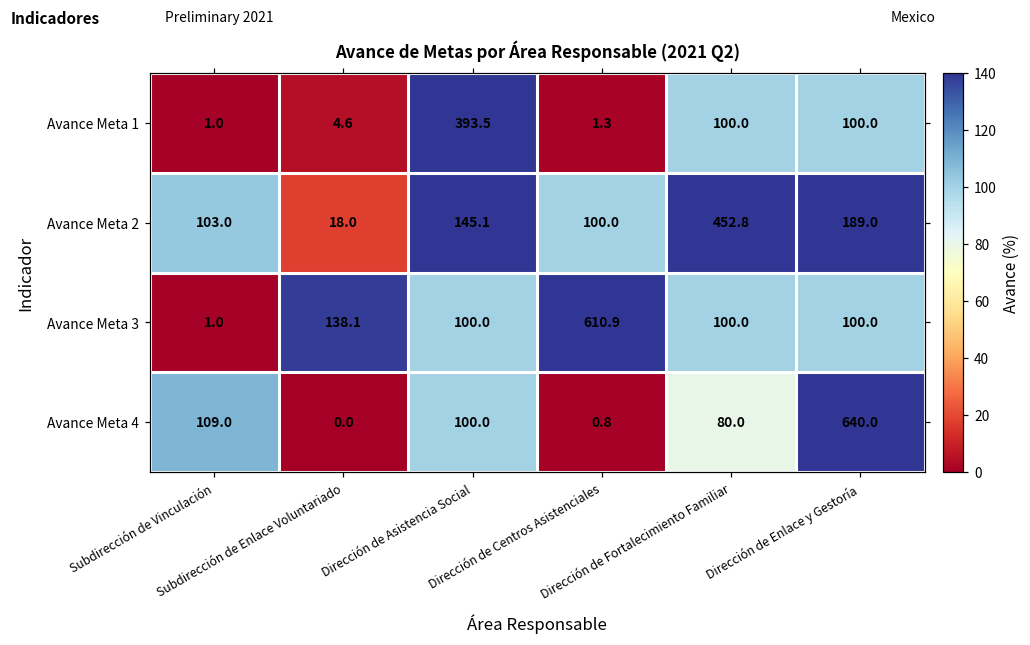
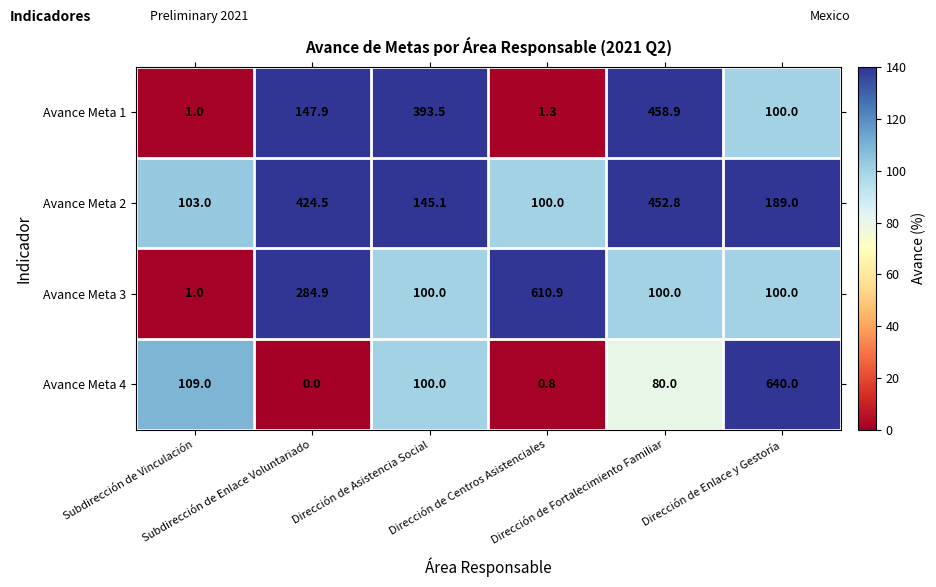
Avance Meta 1, Subdirección de Enlace Voluntariado: 4.6 -> 147.9
Avance Meta 1, Dirección de Fortalecimiento Familiar: 100.0 -> 458.9
Avance Meta 2, Subdirección de Enlace Voluntariado: 18.0 -> 424.5
Avance Meta 3, Subdirección de Enlace Voluntariado: 138.1 -> 284.9
